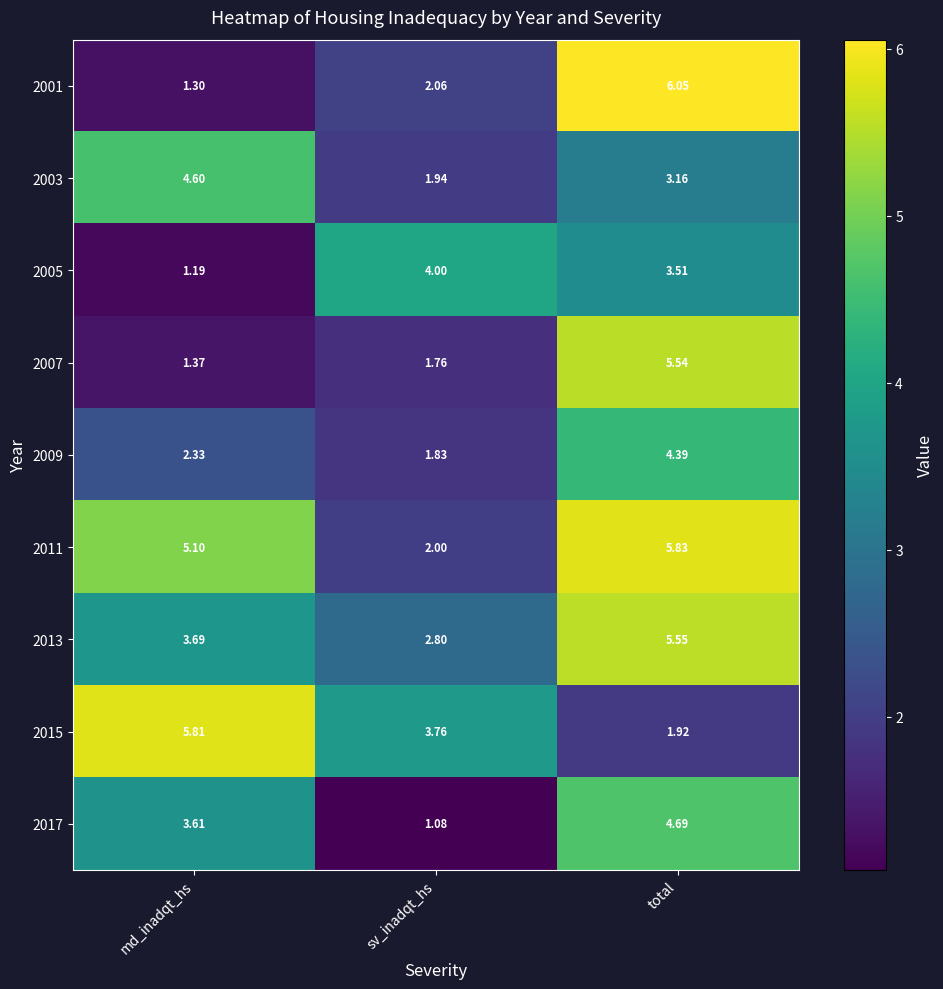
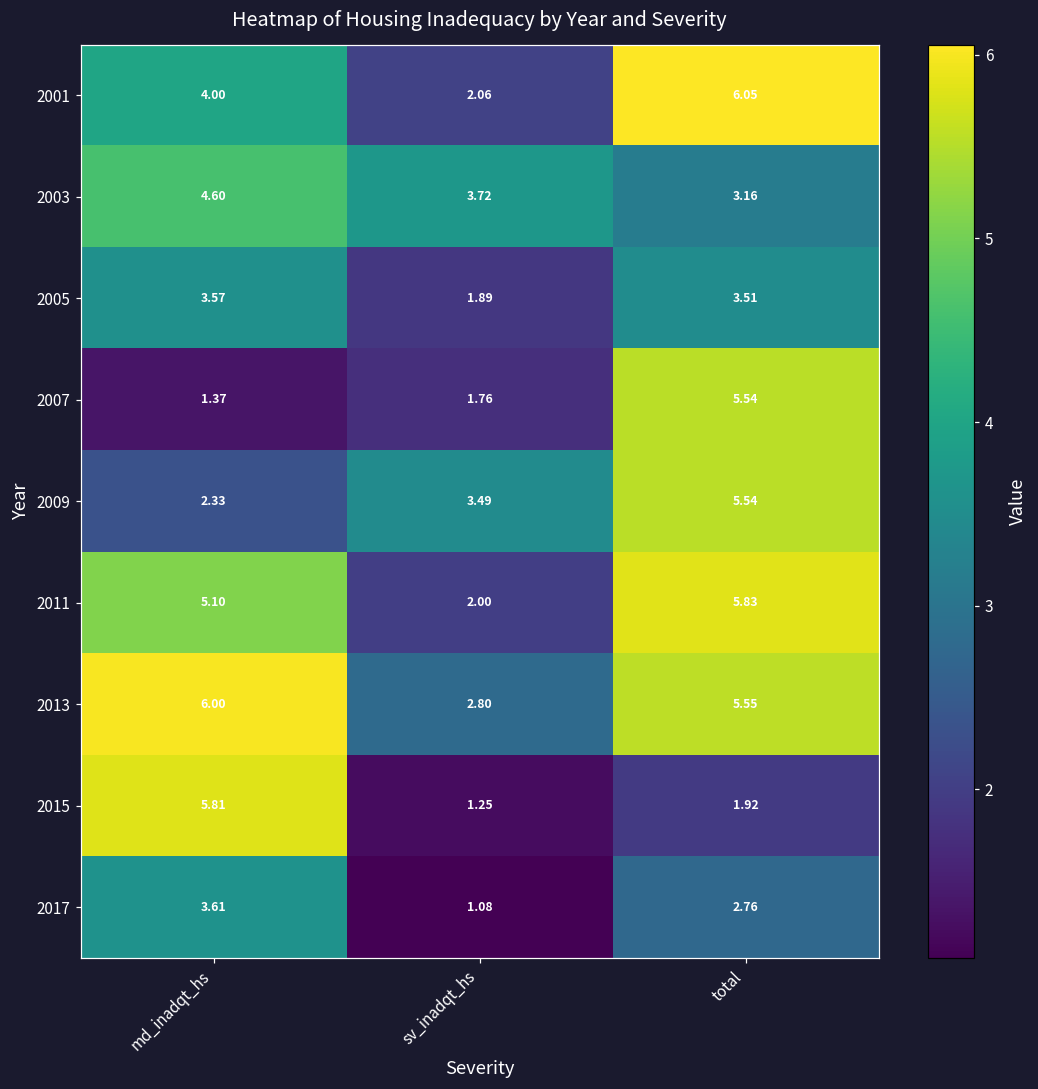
2001, md_inadqt_hs: 1.30 -> 4.00
2003, sv_inadqt_hs: 1.94 -> 3.72
2005, md_inadqt_hs: 1.19 -> 3.57
2005, sv_inadqt_hs: 4.00 -> 1.89
2009, sv_inadqt_hs: 1.83 -> 3.49
2009, total: 4.39 -> 5.54
2013, md_inadqt_hs: 3.69 -> 6.00
2015, sv_inadqt_hs: 3.76 -> 1.25
2017, total: 4.69 -> 2.76
